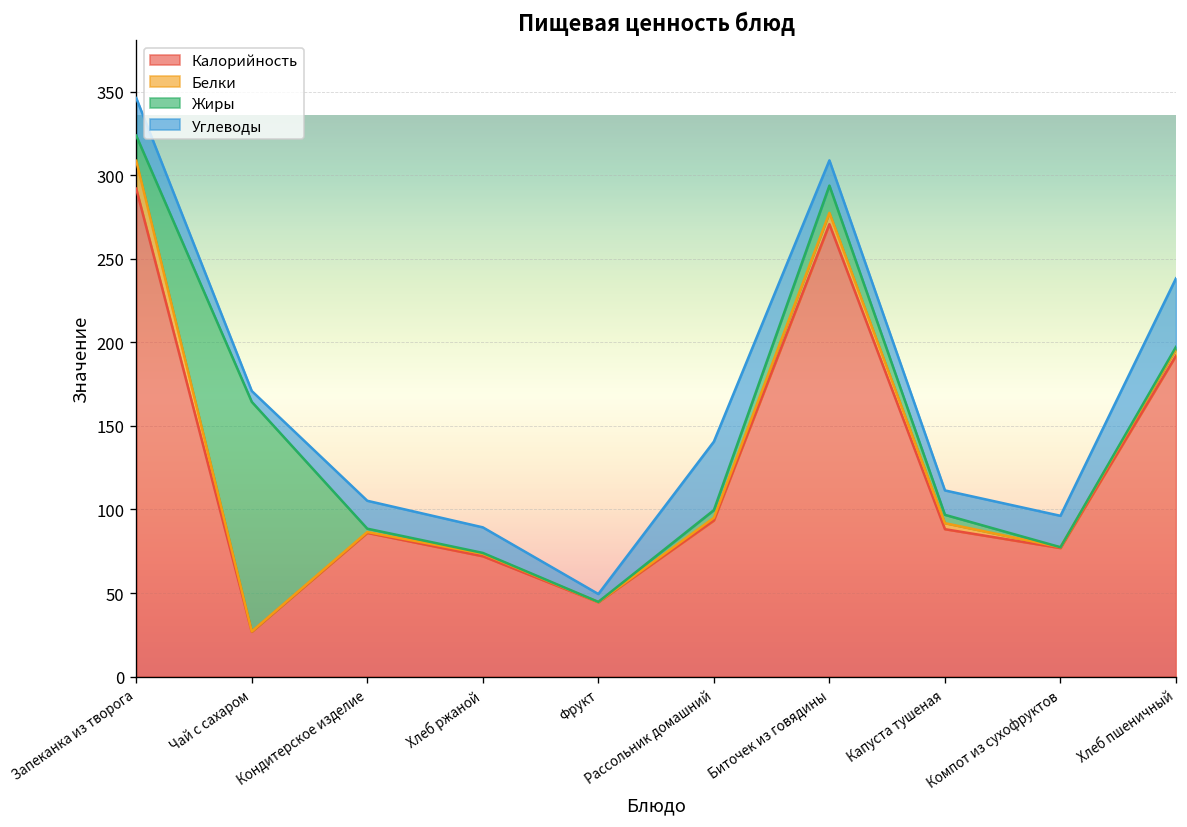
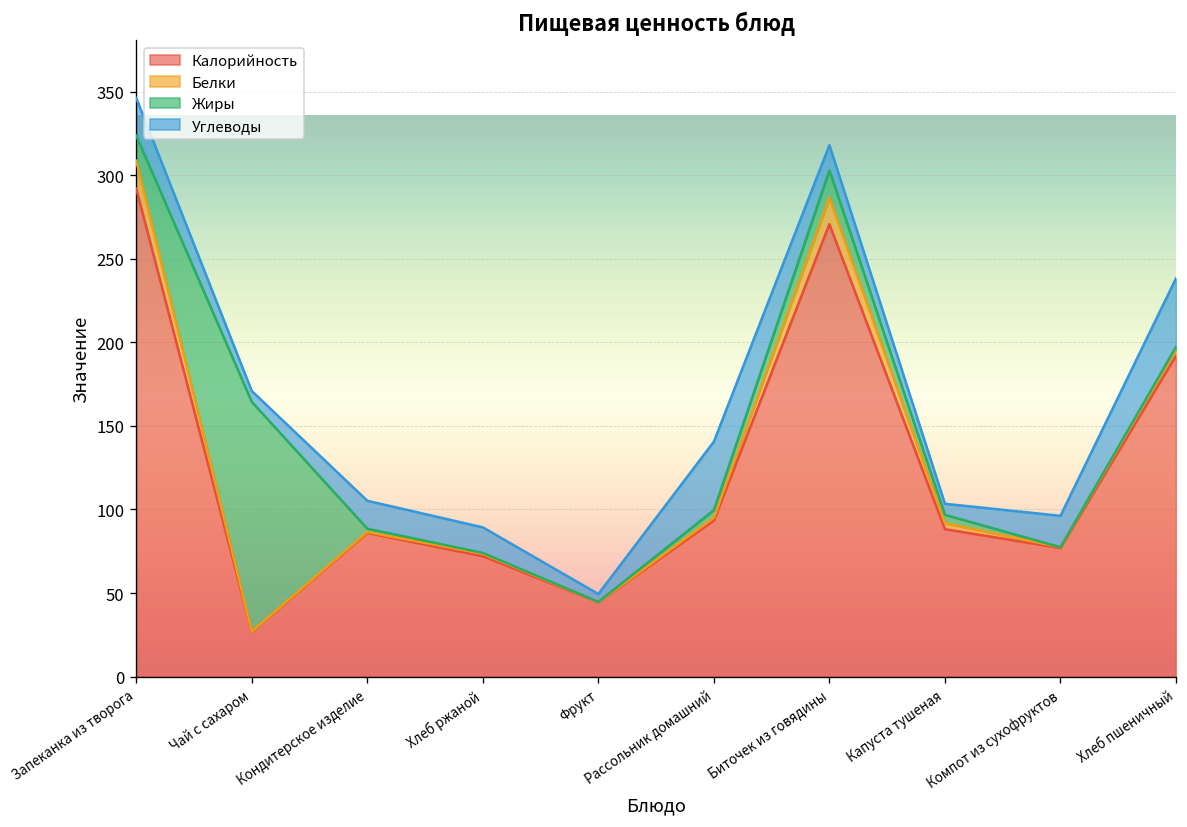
Белки, Биточек из говядины: 7 -> 16
Углеводы, Капуста тушеная: 15 -> 7
